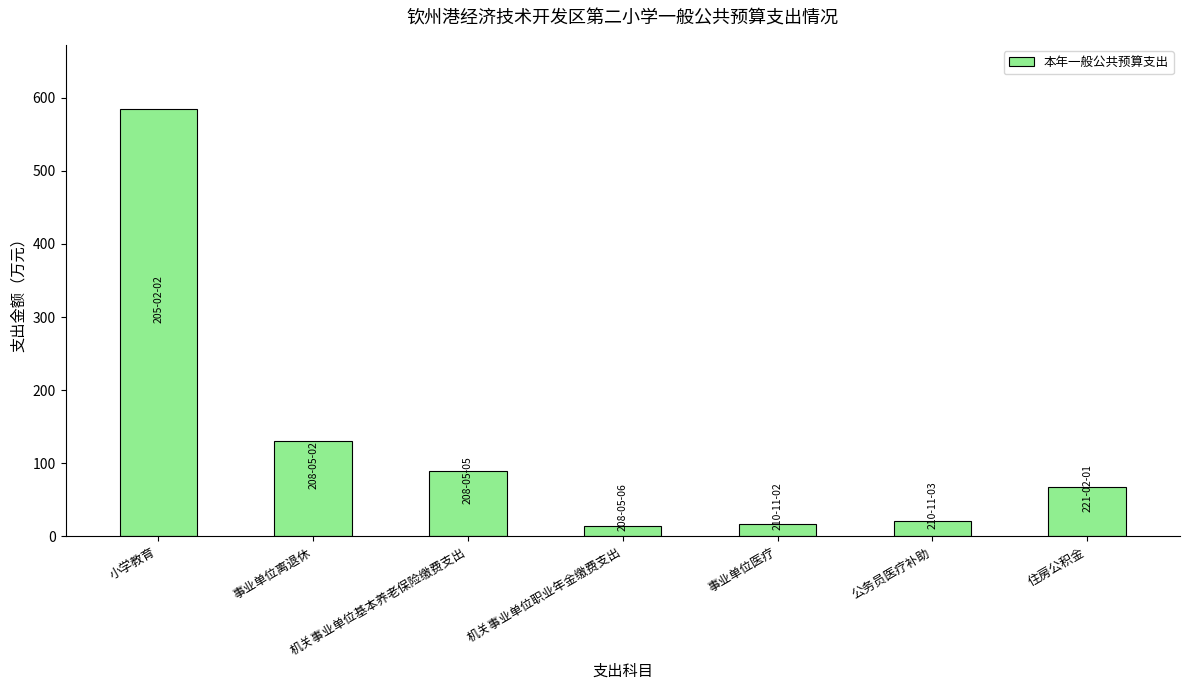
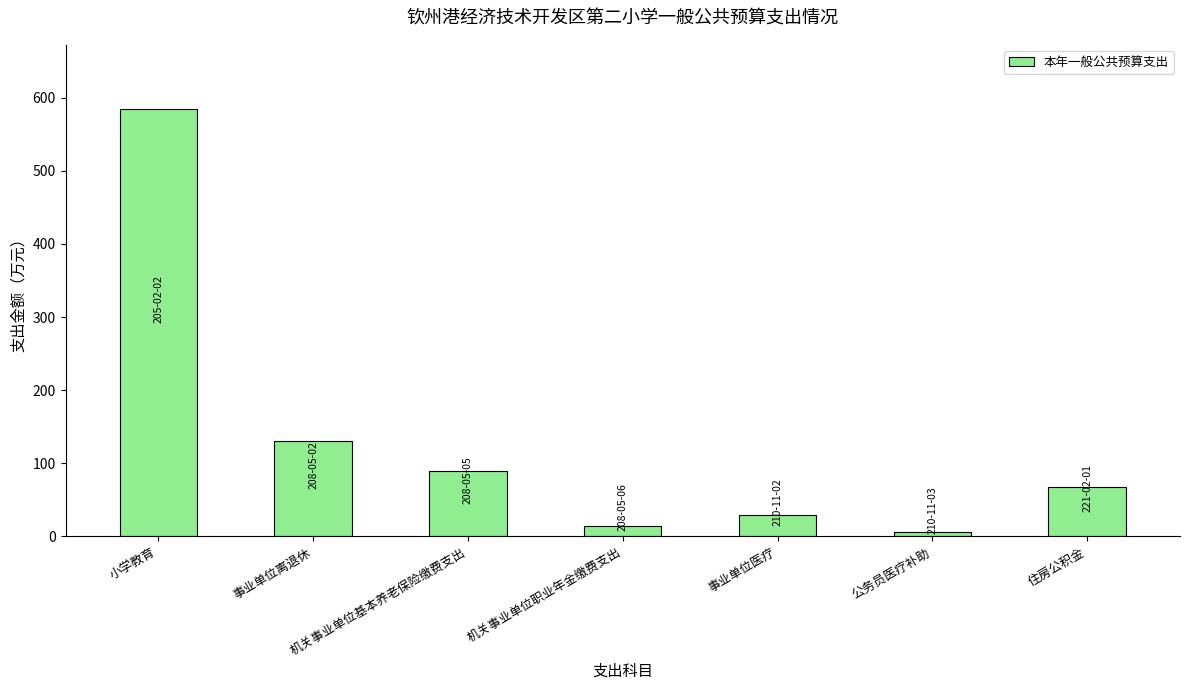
事业单位医疗: 20 -> 30
公务员医疗补助: 20 -> 10
